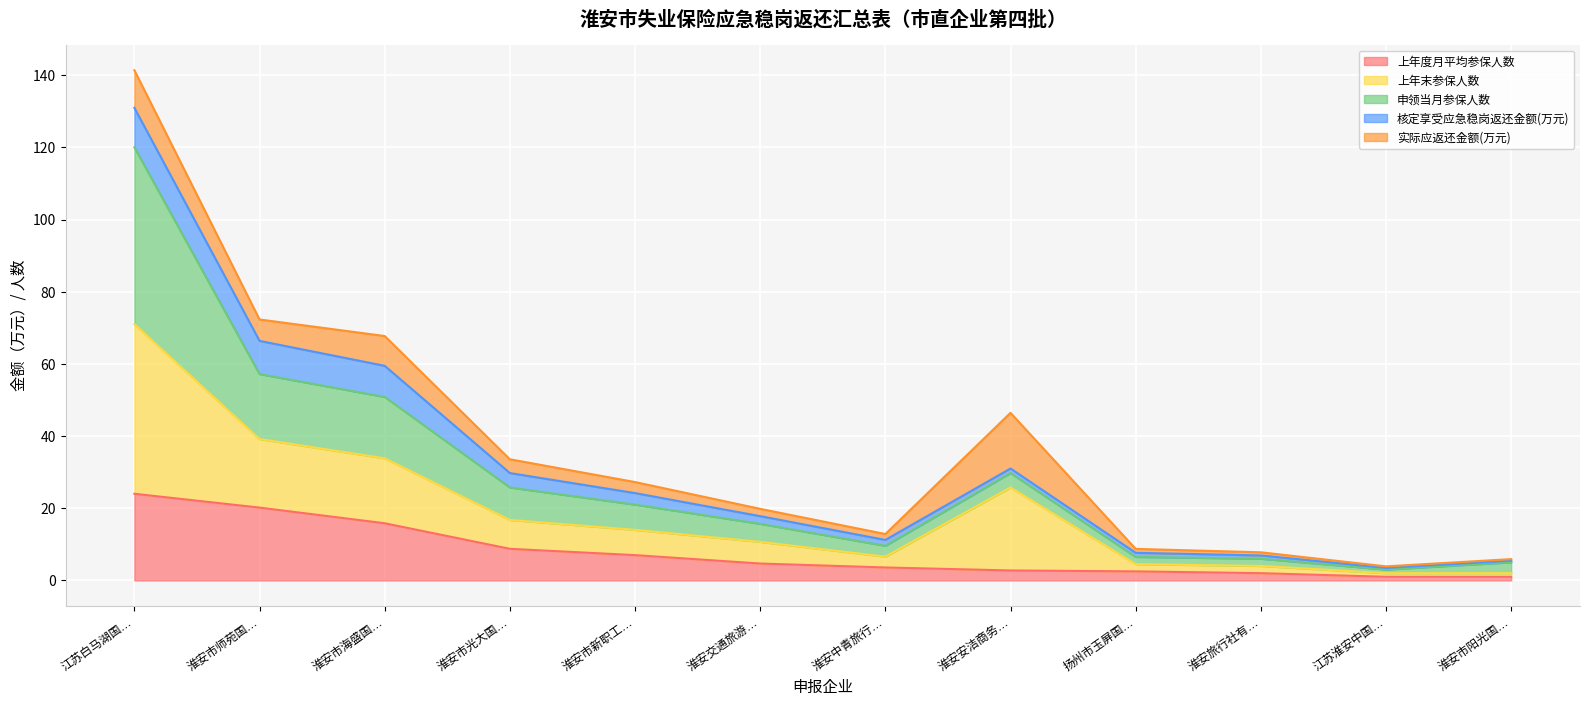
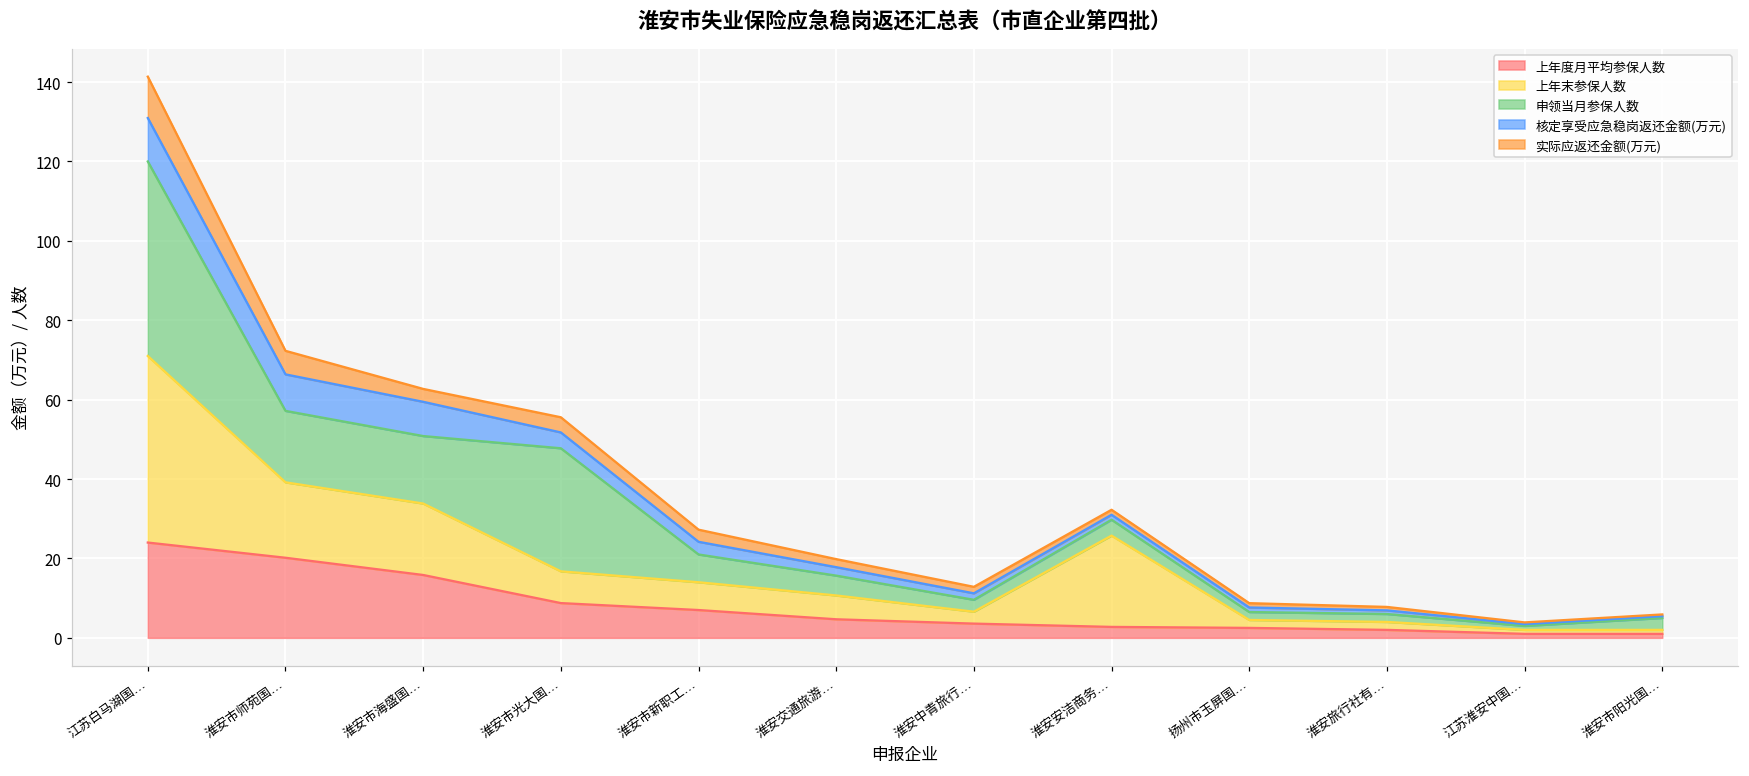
实际应返还金额(万元), 淮安市海盛国…: 8 -> 3
申领当月参保人数, 淮安市光大国…: 9 -> 31
实际应返还金额(万元), 淮安安洁商务…: 15 -> 1
